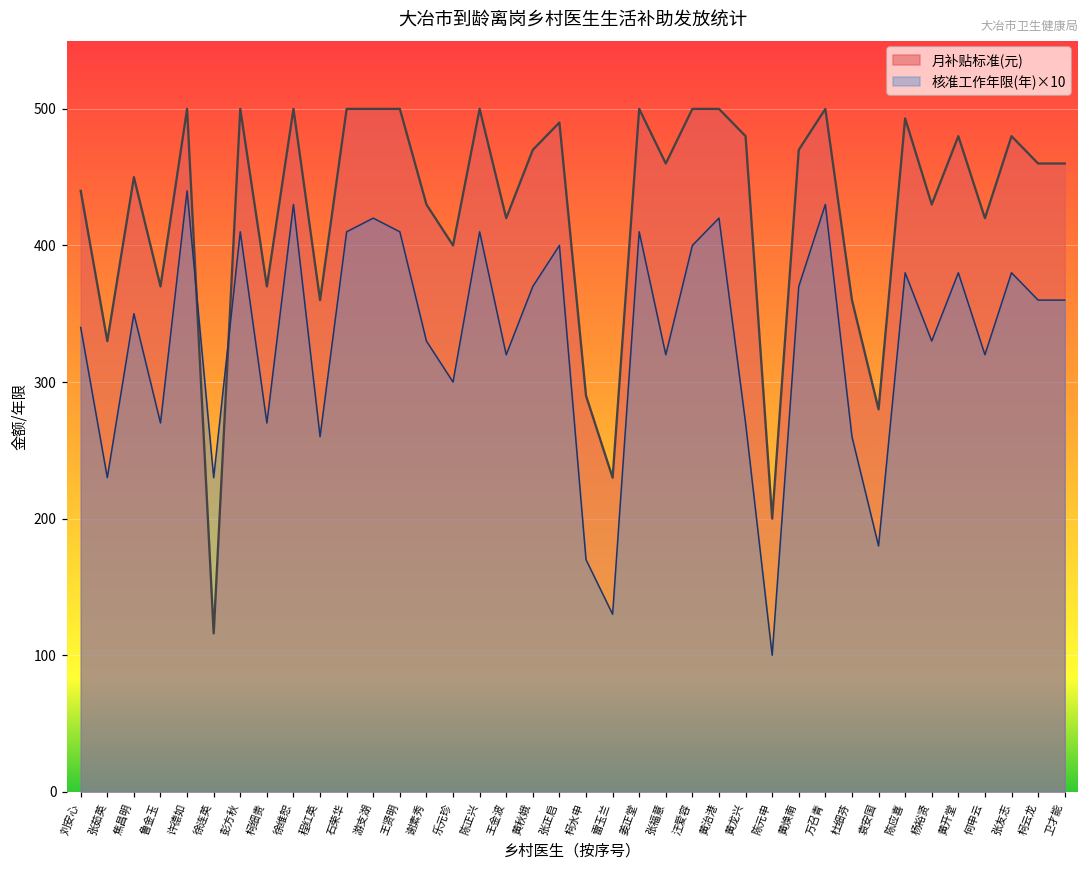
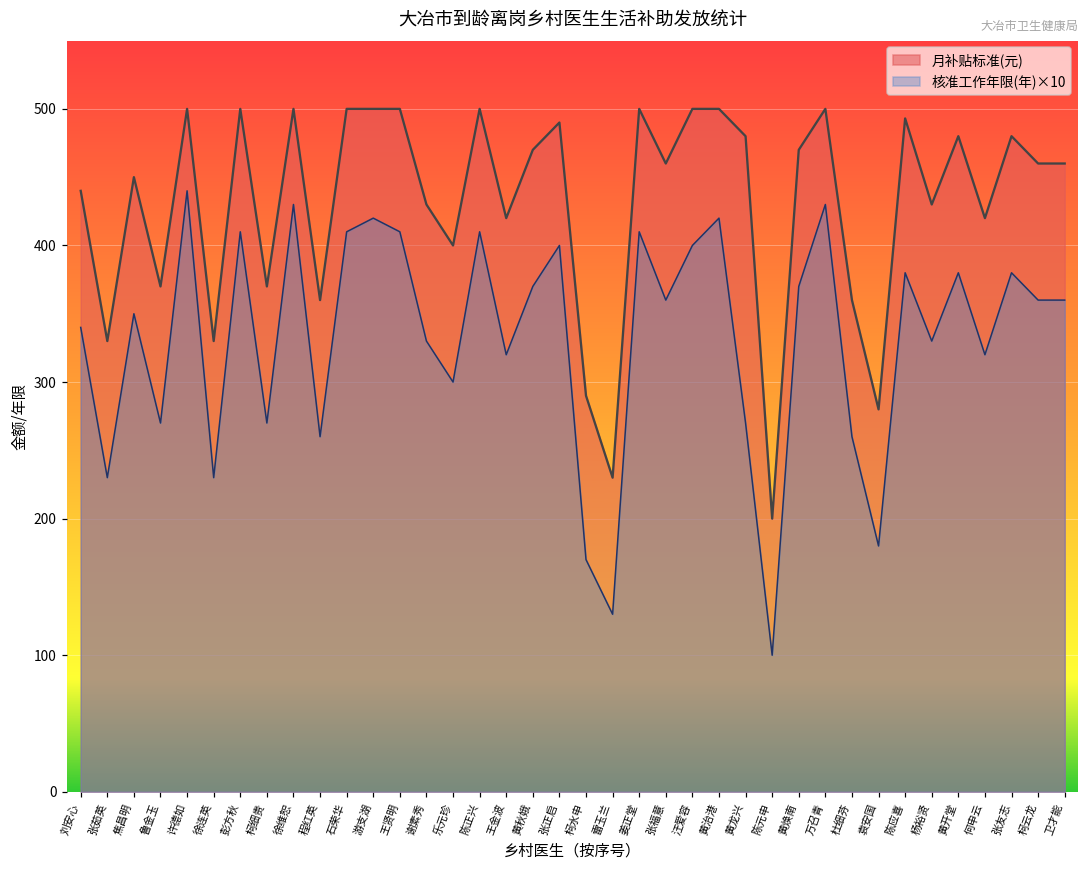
月补贴标准(元), 徐连英: 116 -> 330
核准工作年限(年)×10, 张福意: 320 -> 360
